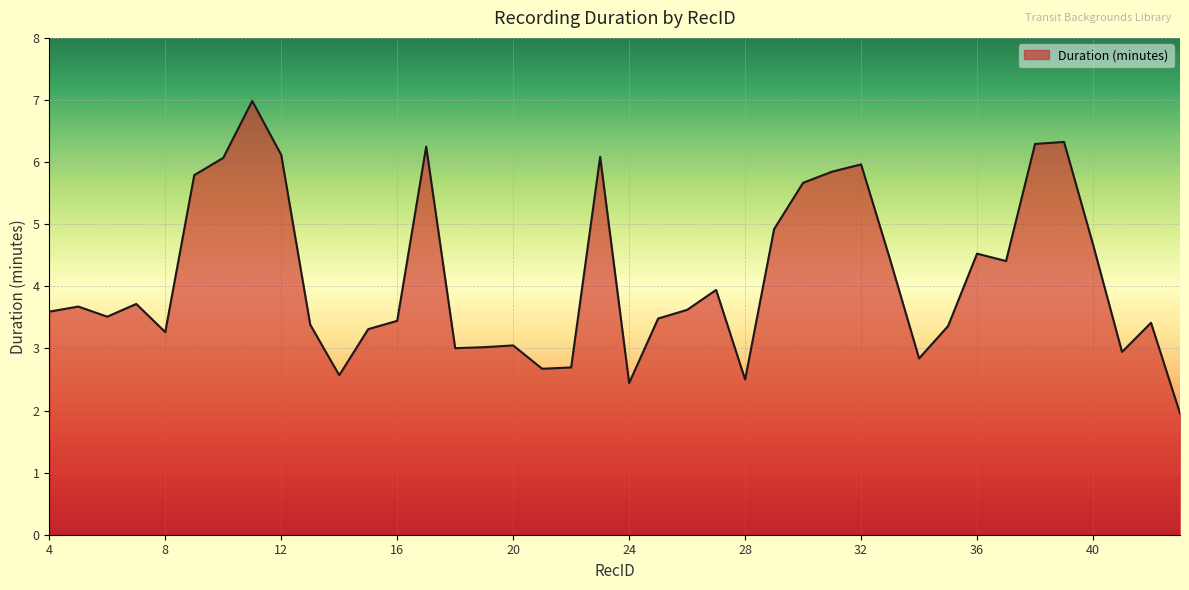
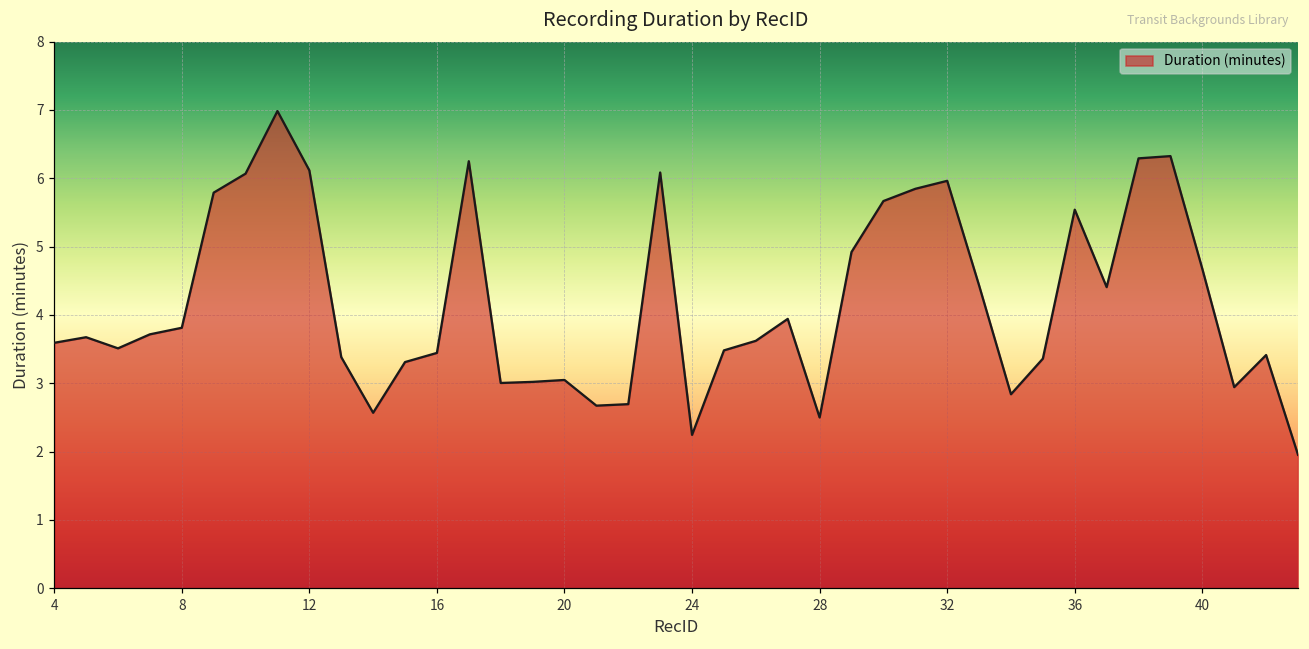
8: 3.3 -> 3.8
24: 2.4 -> 2.2
36: 4.5 -> 5.5
